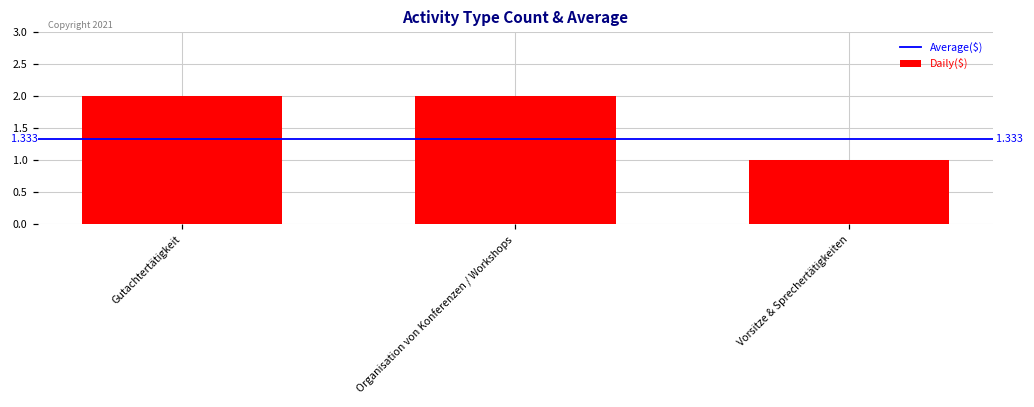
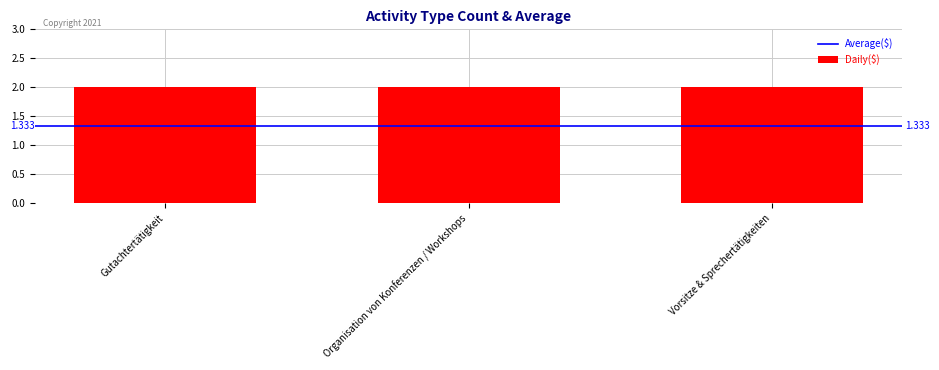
Vorsitze & Sprechertätigkeiten: 1 -> 2
